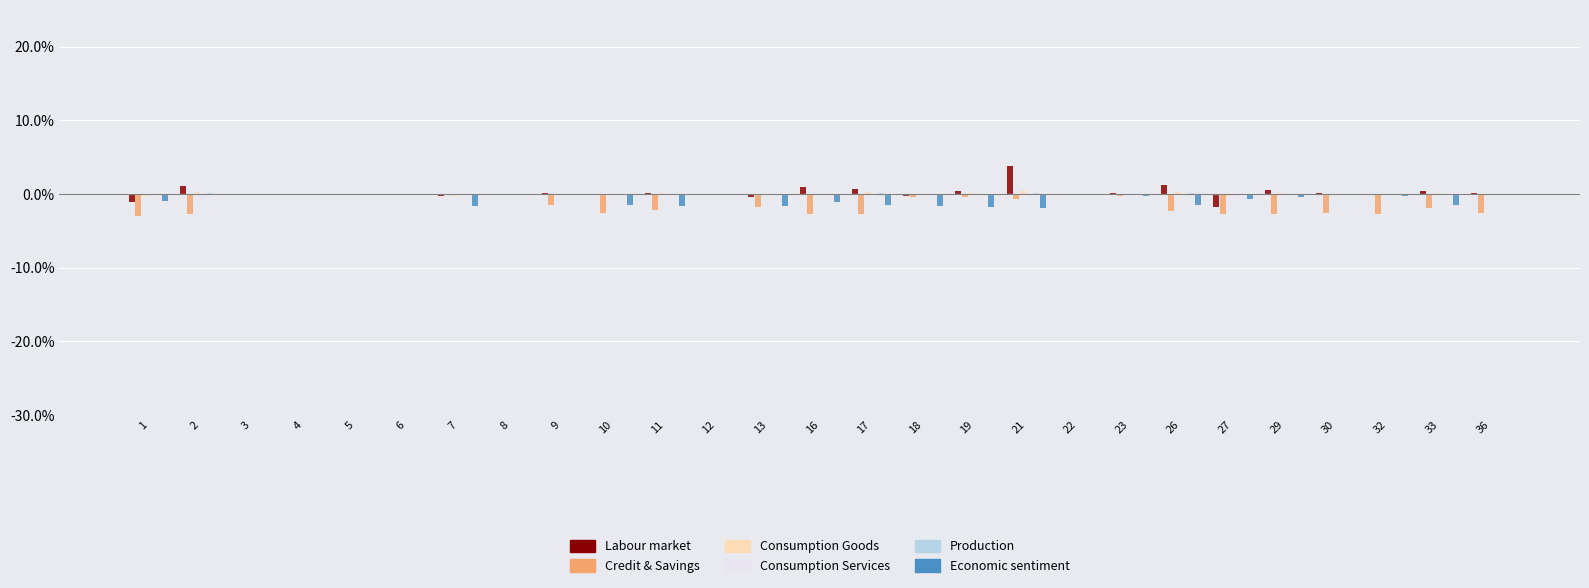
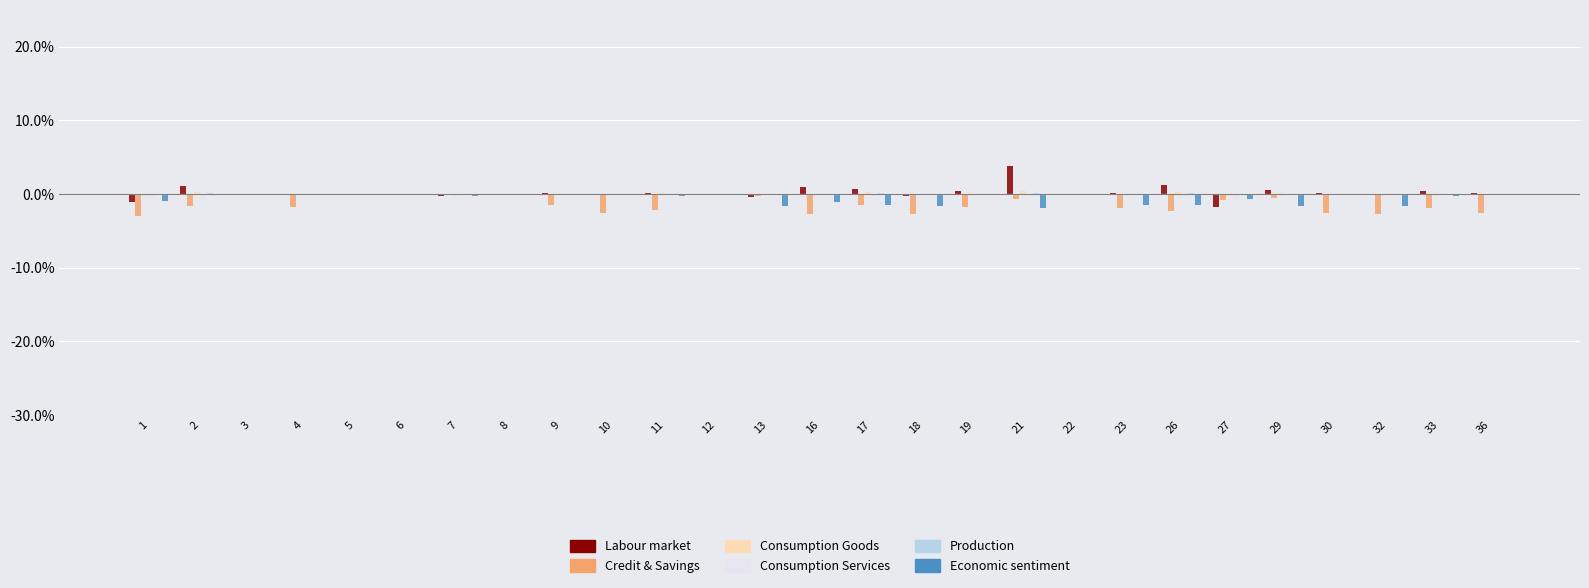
Credit & Savings, 2: -3% -> -2%
Credit & Savings, 4: 0% -> -2%
Economic sentiment, 7: -2% -> 0%
Economic sentiment, 10: -1% -> 0%
Economic sentiment, 11: -2% -> 0%
Credit & Savings, 13: -2% -> 0%
Credit & Savings, 17: -3% -> -1%
Credit & Savings, 18: 0% -> -3%
Credit & Savings, 19: 0% -> -2%
Economic sentiment, 19: -2% -> 0%
Credit & Savings, 23: 0% -> -2%
Economic sentiment, 23: 0% -> -2%
Credit & Savings, 27: -3% -> -1%
Credit & Savings, 29: -3% -> -1%
Economic sentiment, 29: 0% -> -2%
Economic sentiment, 32: 0% -> -2%
Economic sentiment, 33: -1% -> 0%
